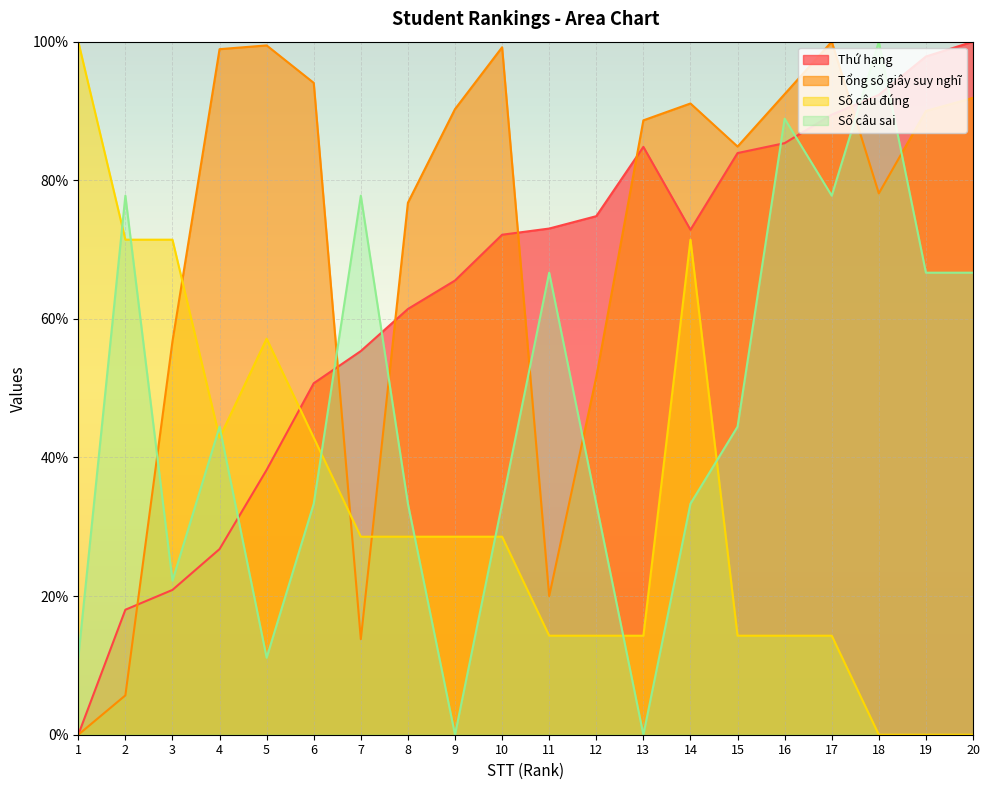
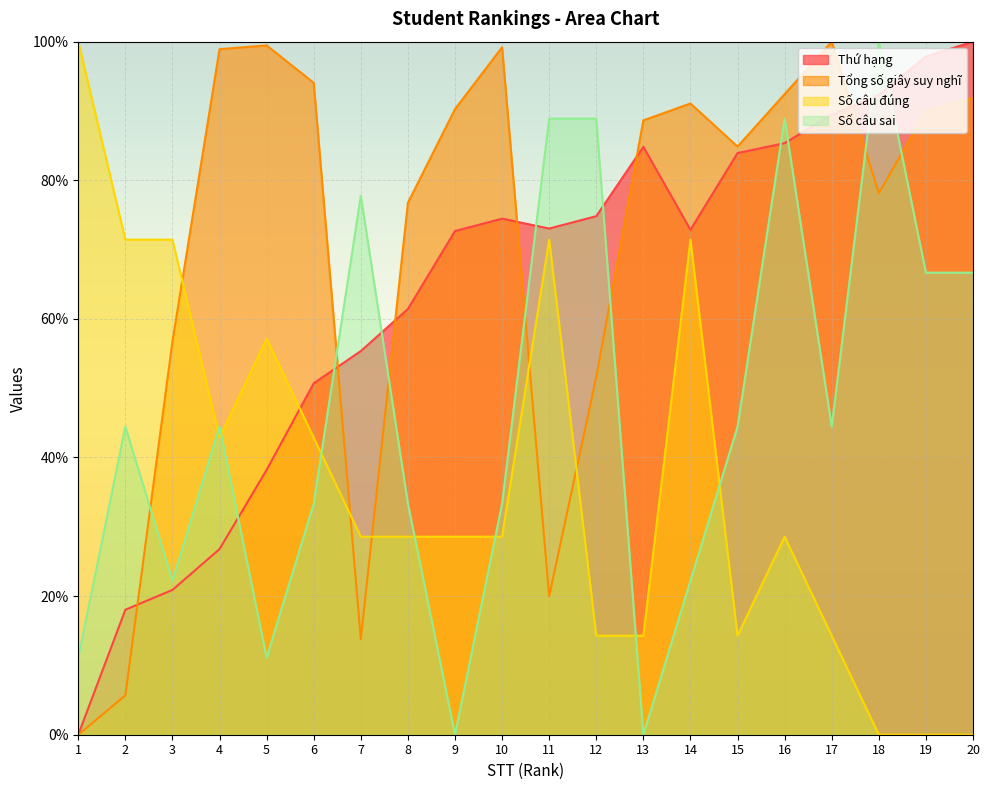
Số câu sai, 2: 78% -> 44%
Thứ hạng, 9: 66% -> 73%
Thứ hạng, 10: 72% -> 74%
Số câu đúng, 11: 14% -> 71%
Số câu sai, 11: 67% -> 89%
Số câu sai, 12: 33% -> 89%
Số câu sai, 14: 33% -> 22%
Số câu đúng, 16: 14% -> 29%
Số câu sai, 17: 78% -> 44%
